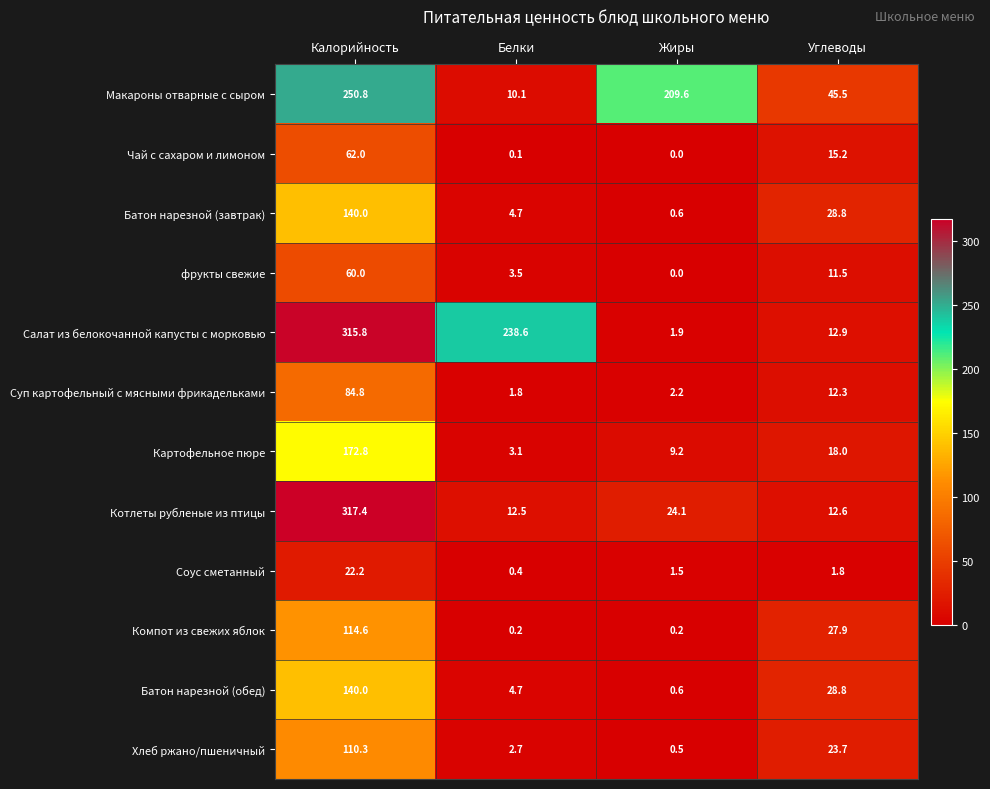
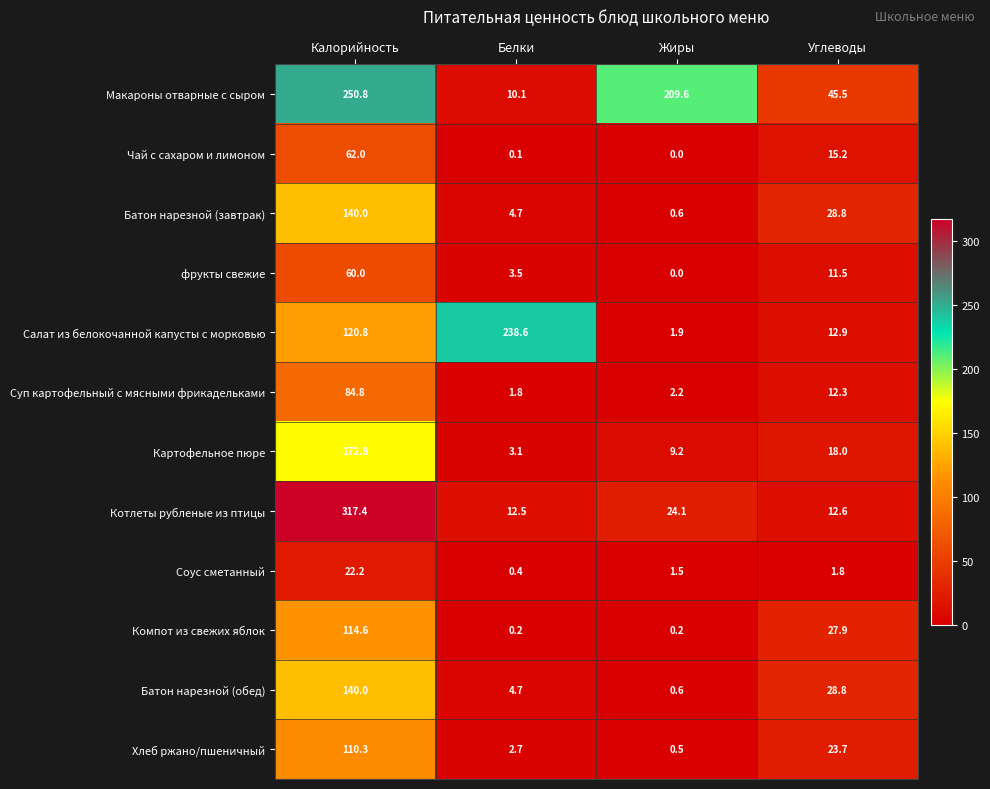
Салат из белокочанной капусты с морковью, Калорийность: 315.8 -> 120.8
